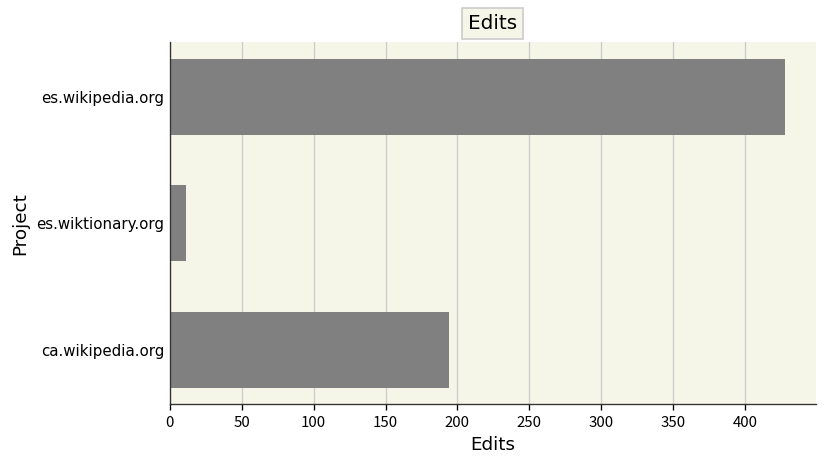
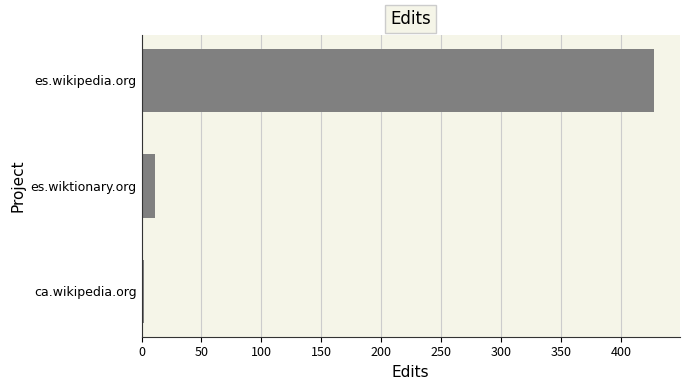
ca.wikipedia.org: 194 -> 2
